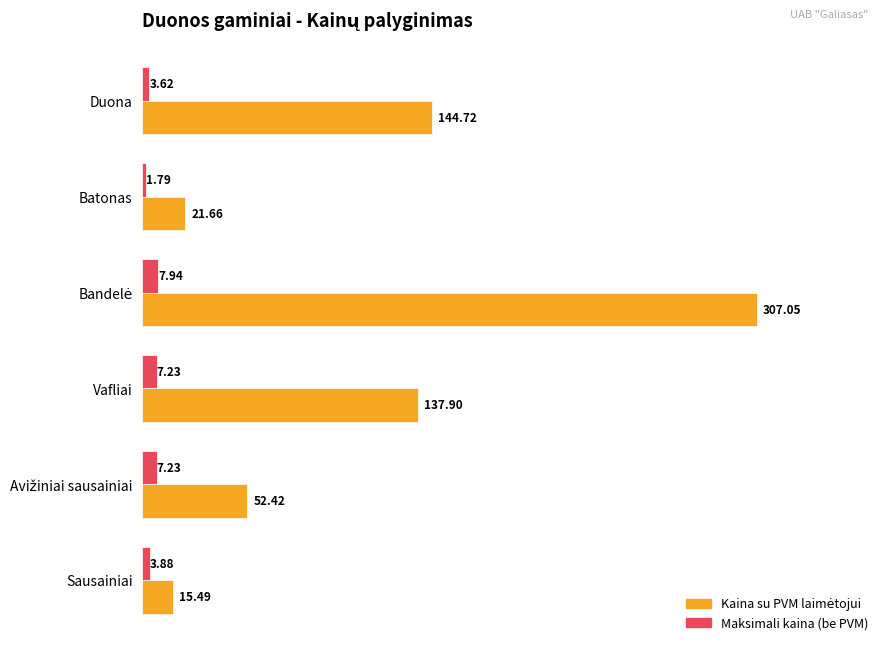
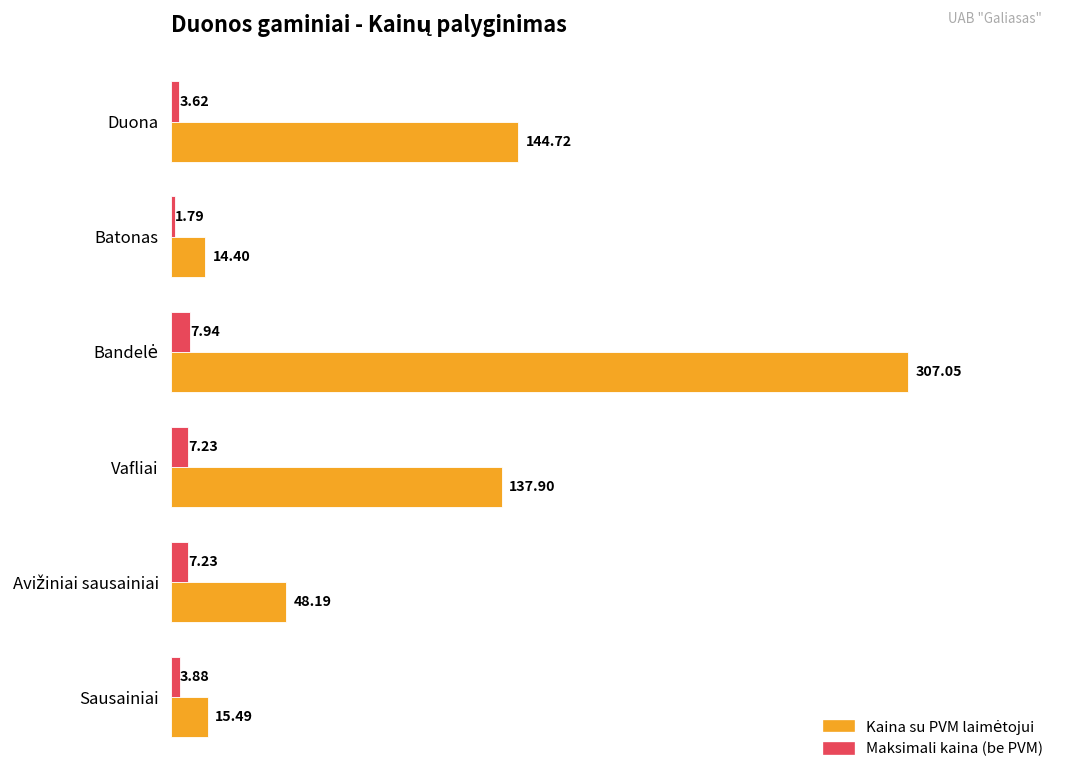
Kaina su PVM laimėtojui, Batonas: 21.66 -> 14.40
Kaina su PVM laimėtojui, Avižiniai sausainiai: 52.42 -> 48.19
